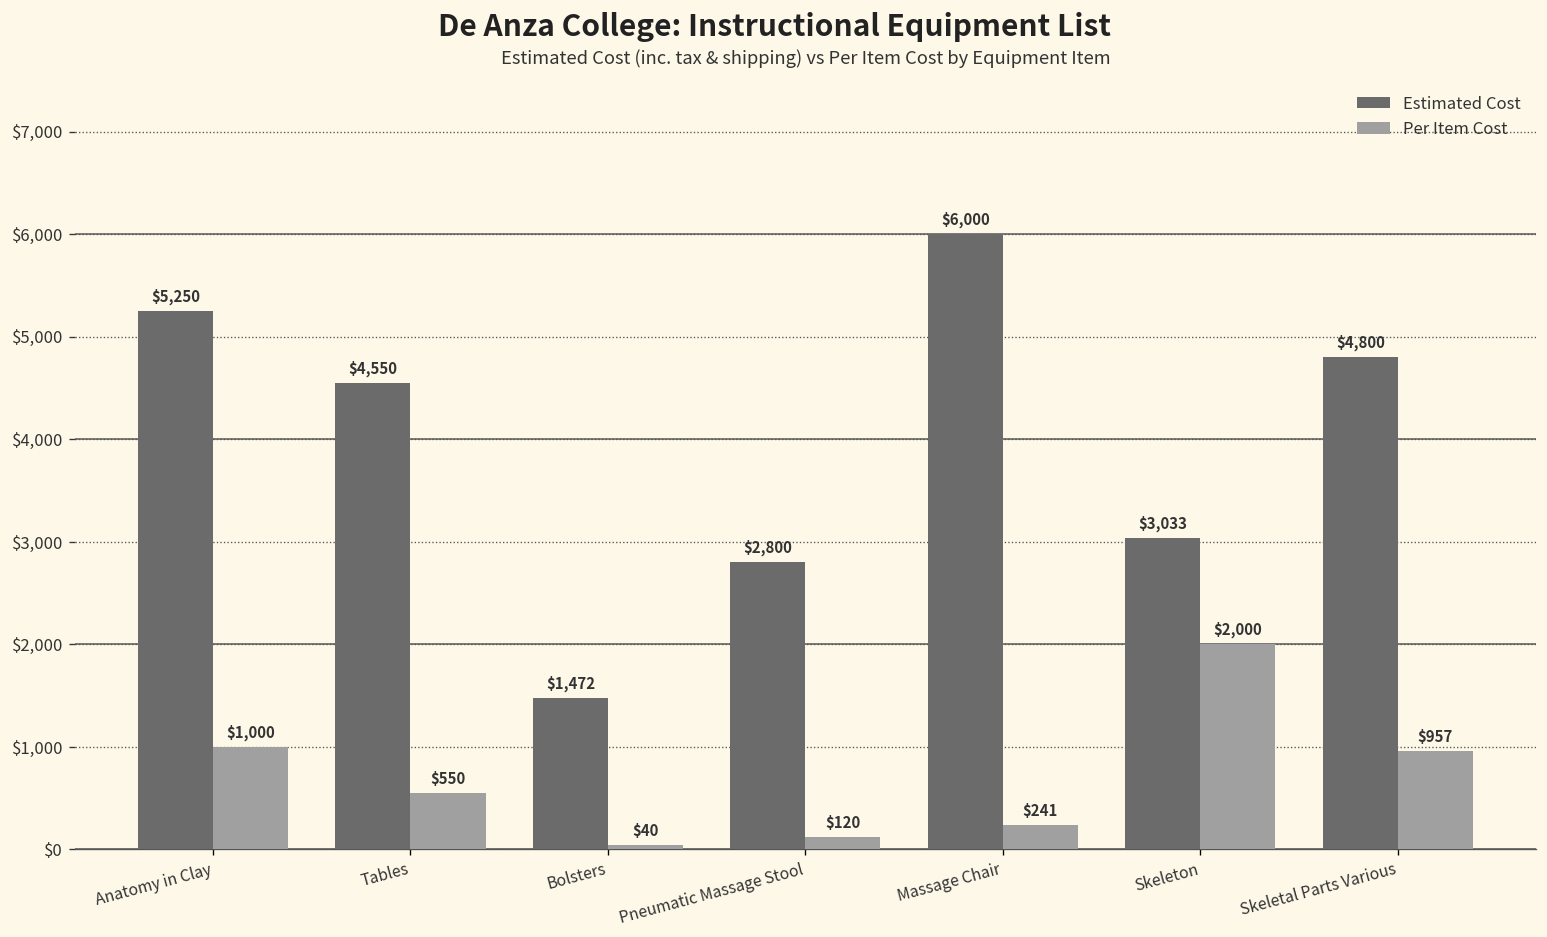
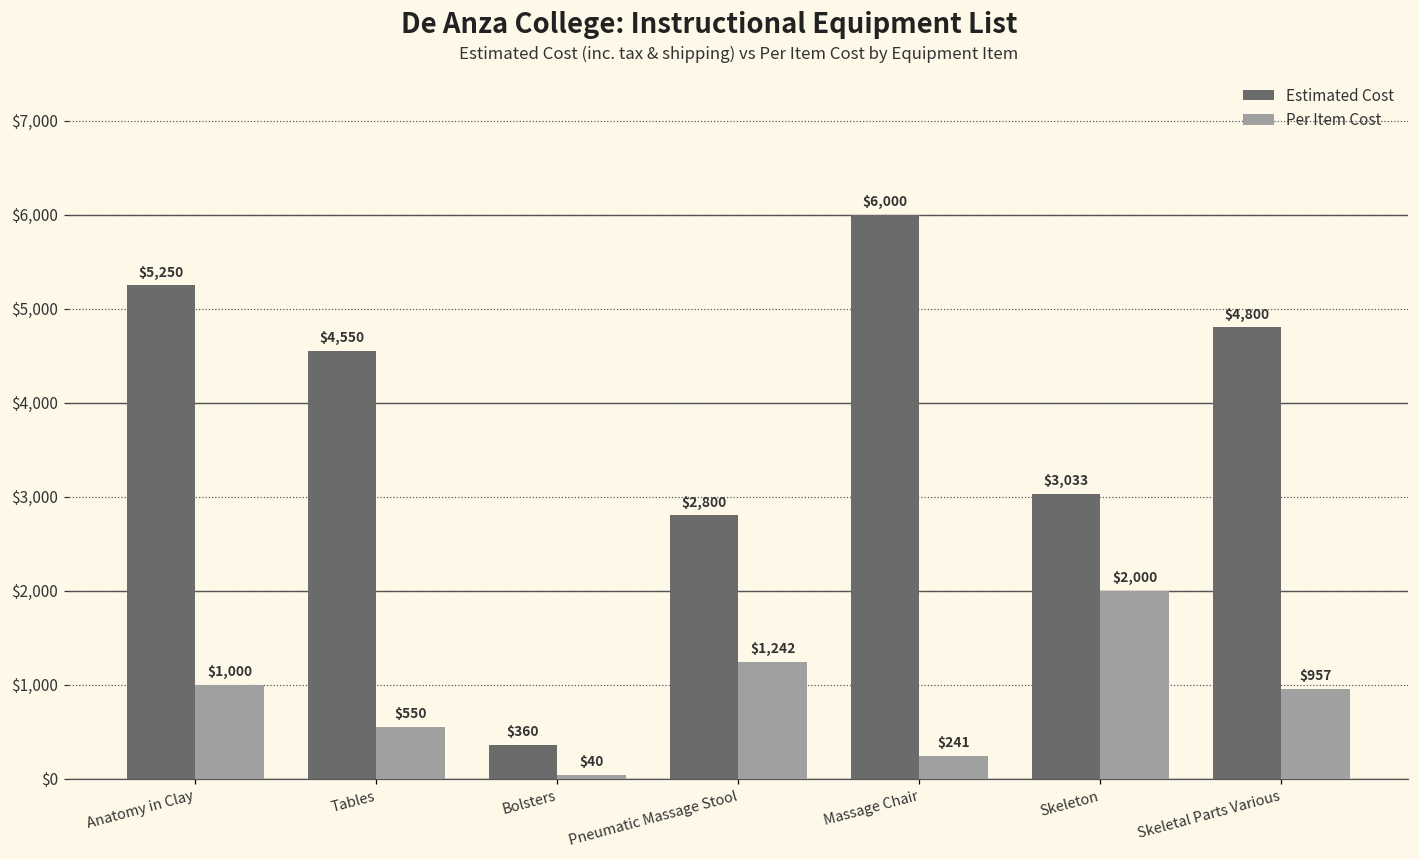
Estimated Cost, Bolsters: $1,472 -> $360
Per Item Cost, Pneumatic Massage Stool: $120 -> $1,242
